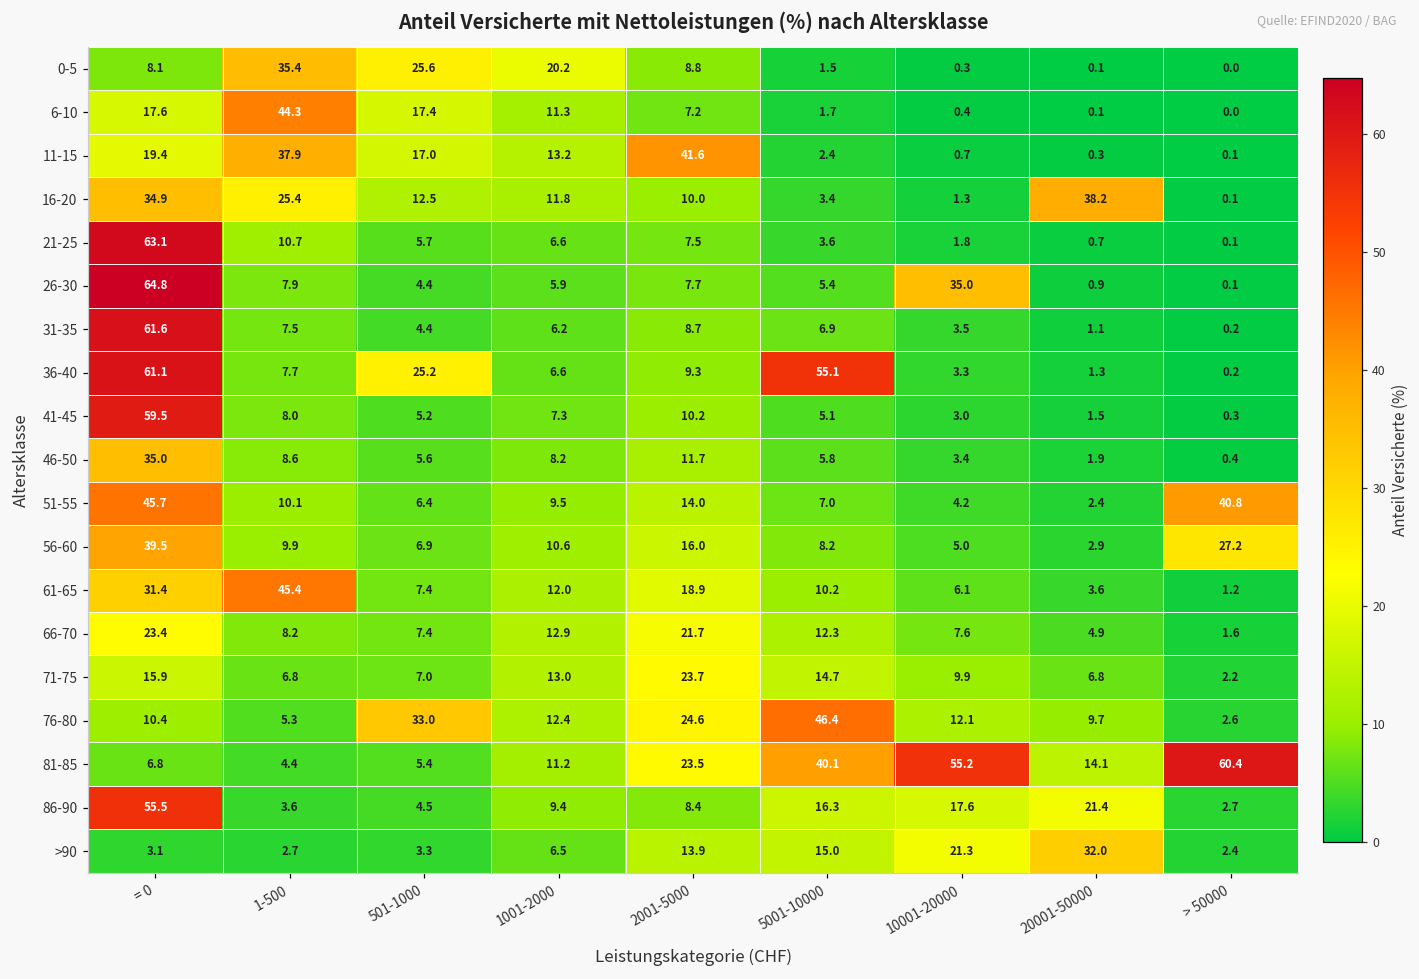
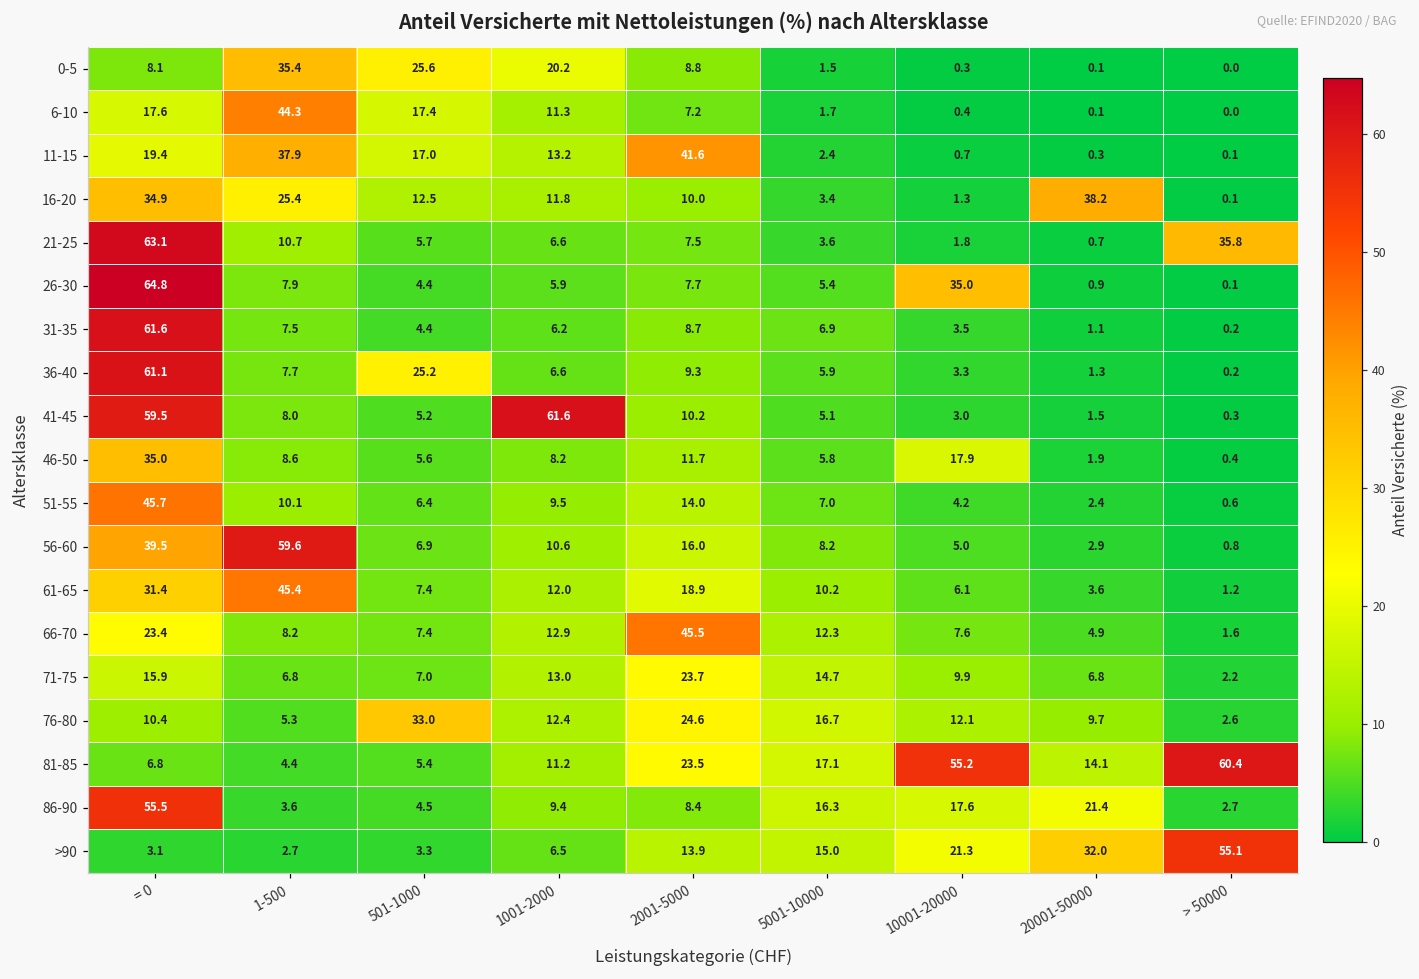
21-25, > 50000: 0.1 -> 35.8
36-40, 5001-10000: 55.1 -> 5.9
41-45, 1001-2000: 7.3 -> 61.6
46-50, 10001-20000: 3.4 -> 17.9
51-55, > 50000: 40.8 -> 0.6
56-60, 1-500: 9.9 -> 59.6
56-60, > 50000: 27.2 -> 0.8
66-70, 2001-5000: 21.7 -> 45.5
76-80, 5001-10000: 46.4 -> 16.7
81-85, 5001-10000: 40.1 -> 17.1
>90, > 50000: 2.4 -> 55.1
